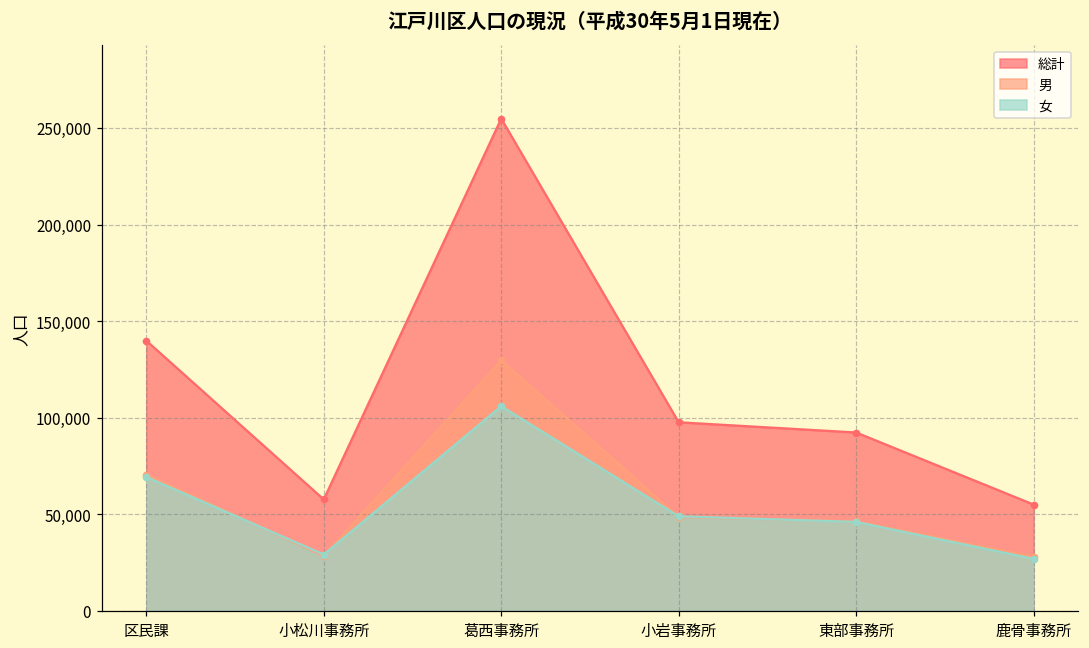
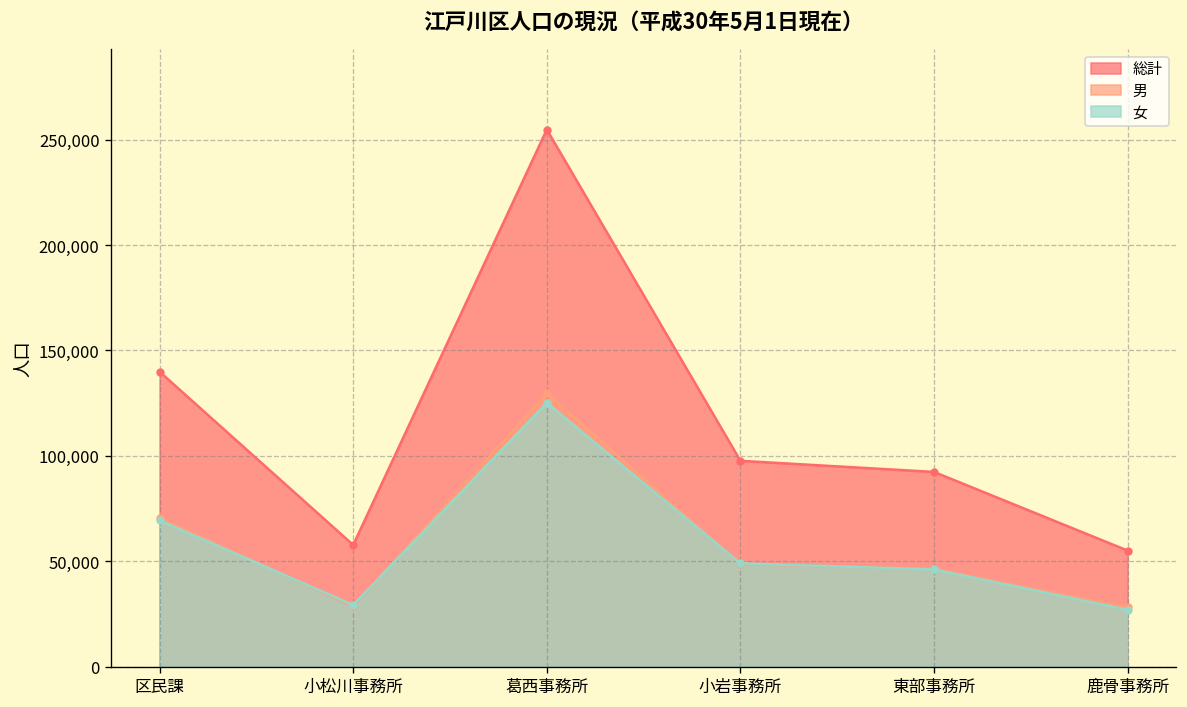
女, 葛西事務所: 106,000 -> 125,000
